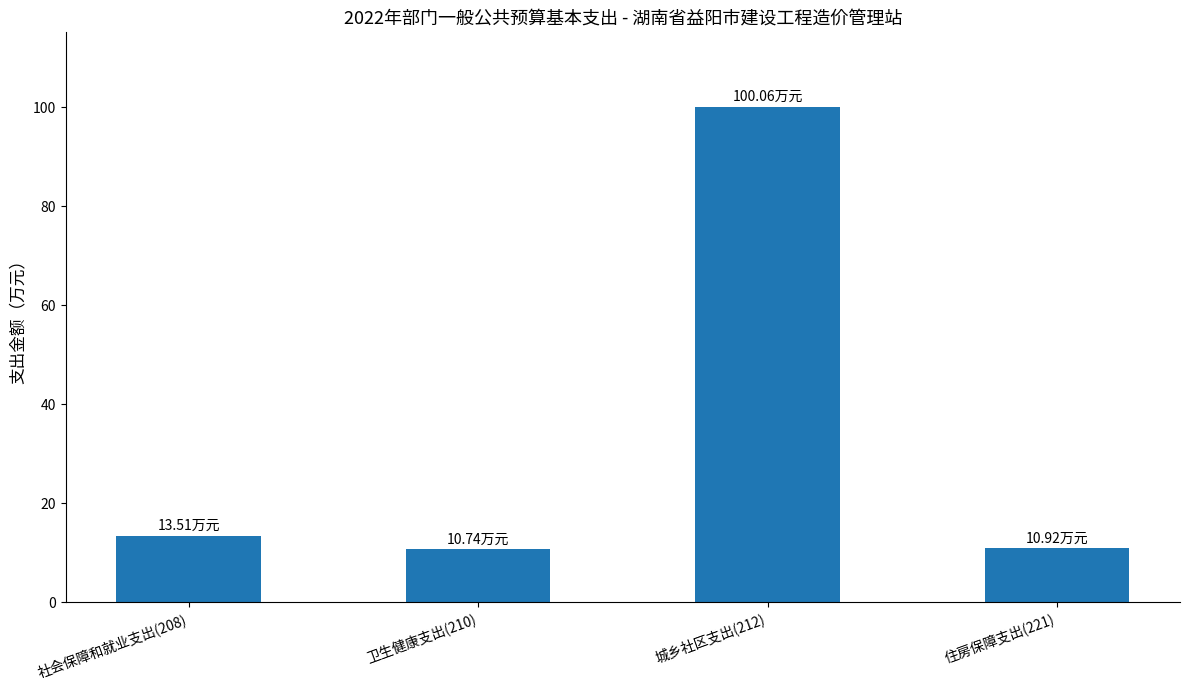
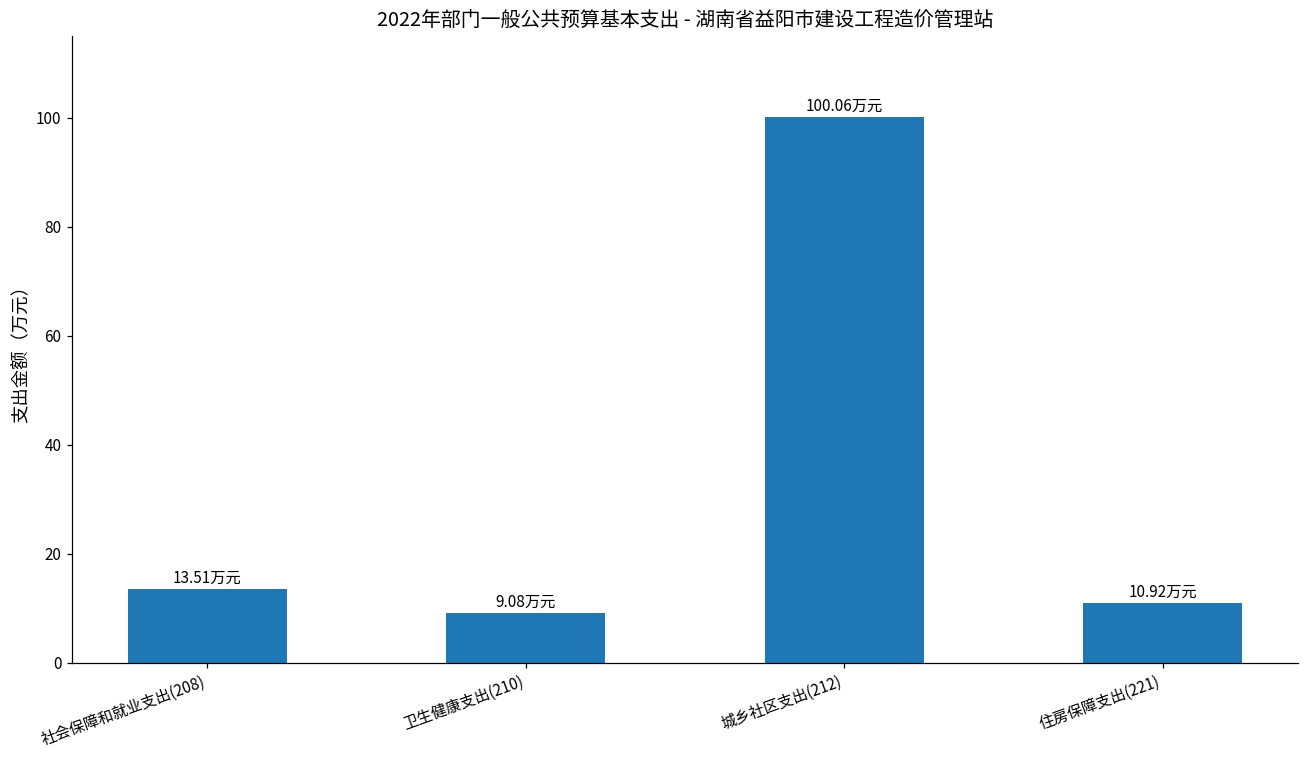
卫生健康支出(210): 10.74 -> 9.08
